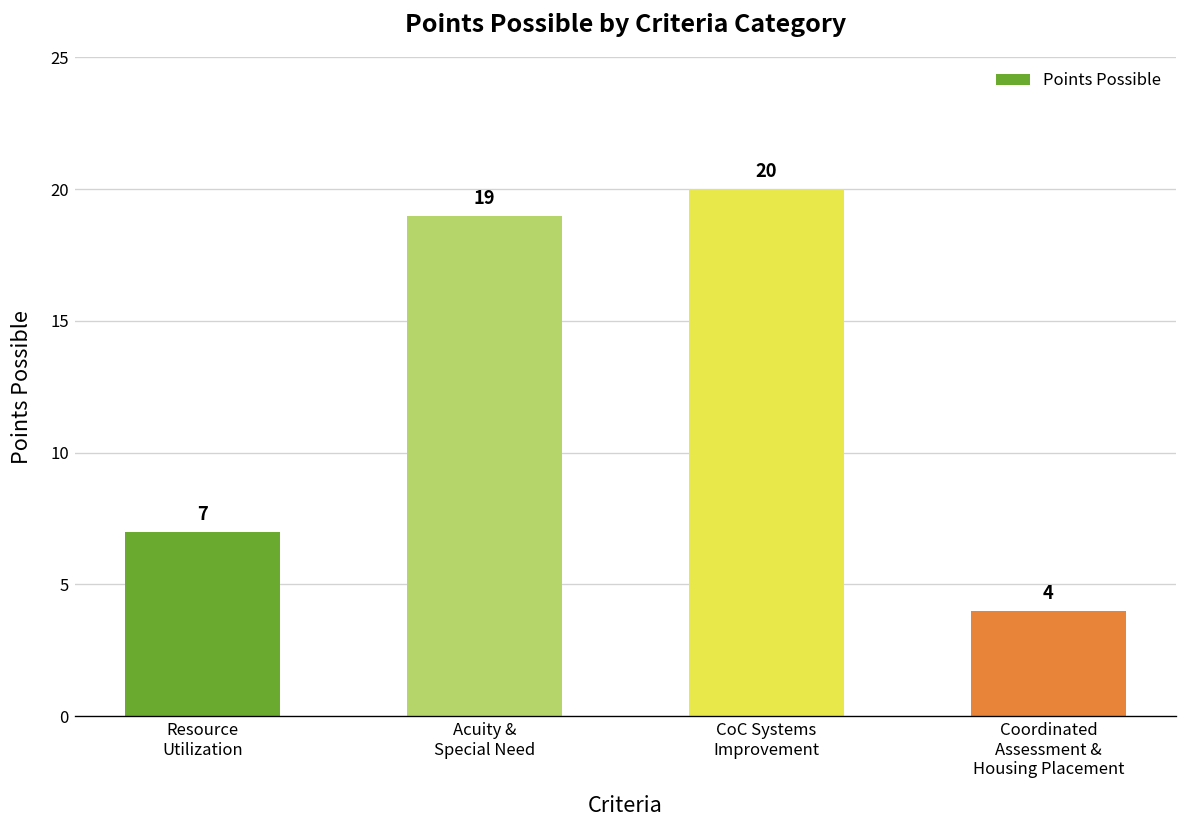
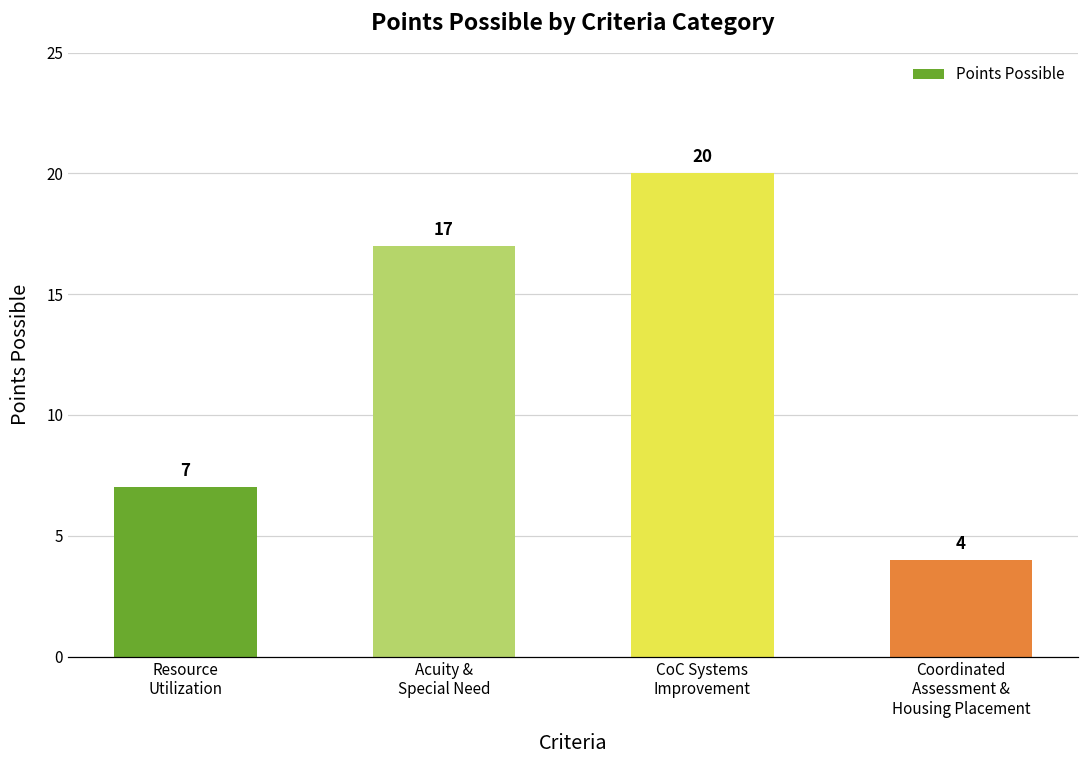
Acuity & Special Need: 19 -> 17
